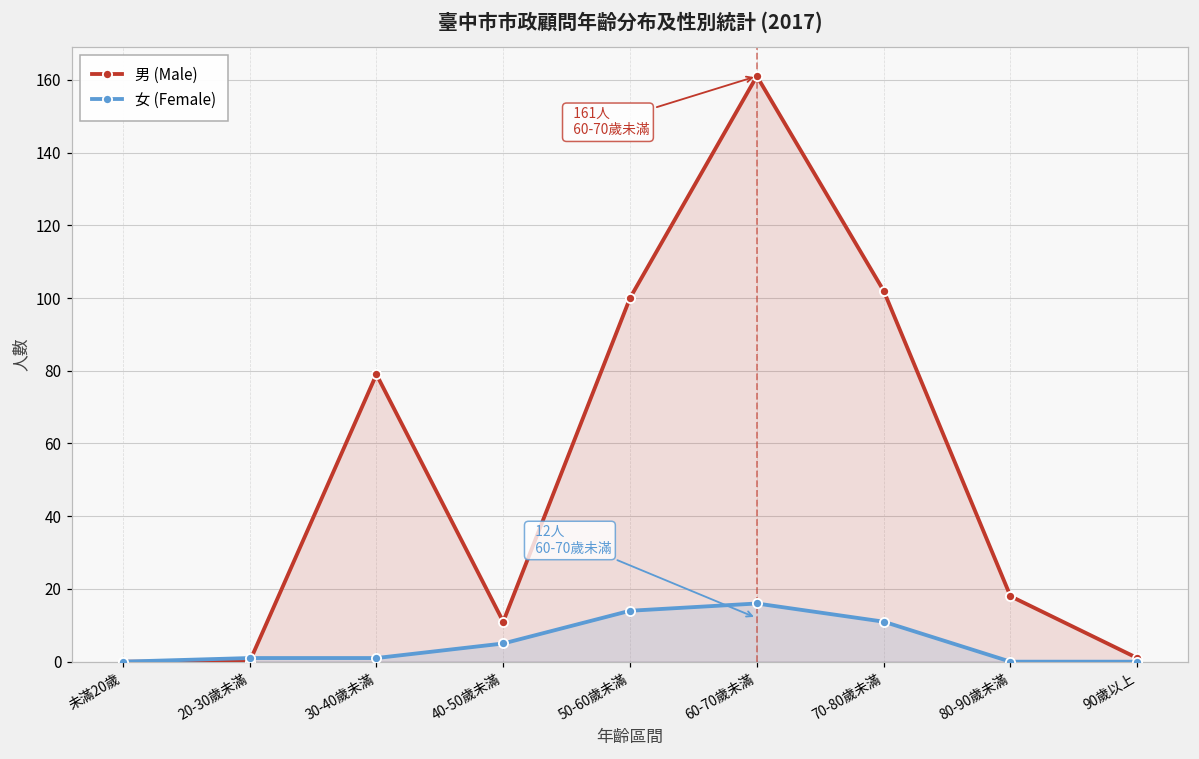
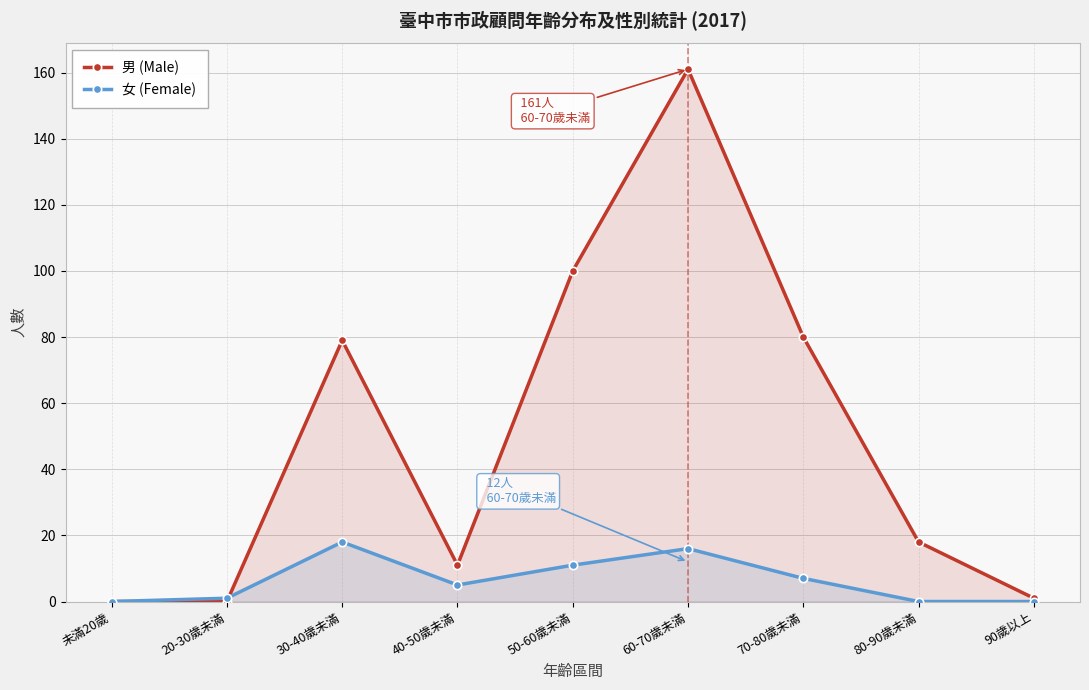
女 (Female), 30-40歲未滿: 1 -> 18
女 (Female), 50-60歲未滿: 14 -> 11
男 (Male), 70-80歲未滿: 102 -> 80
女 (Female), 70-80歲未滿: 11 -> 7
